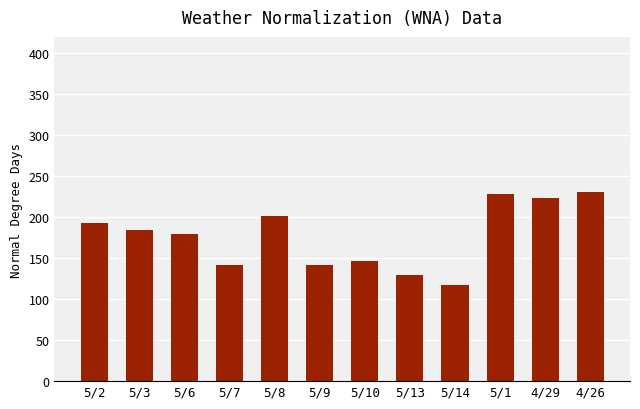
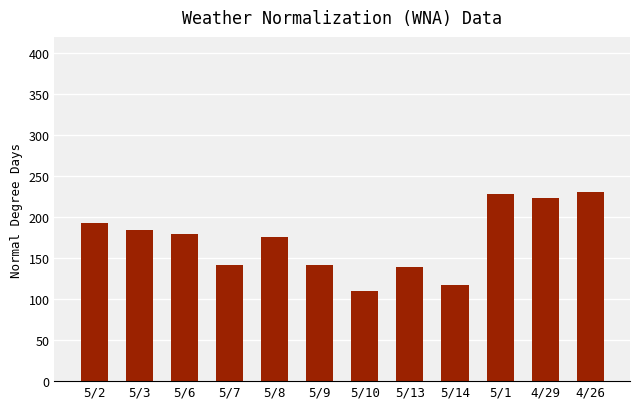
5/8: 200 -> 180
5/10: 150 -> 110
5/13: 130 -> 140
